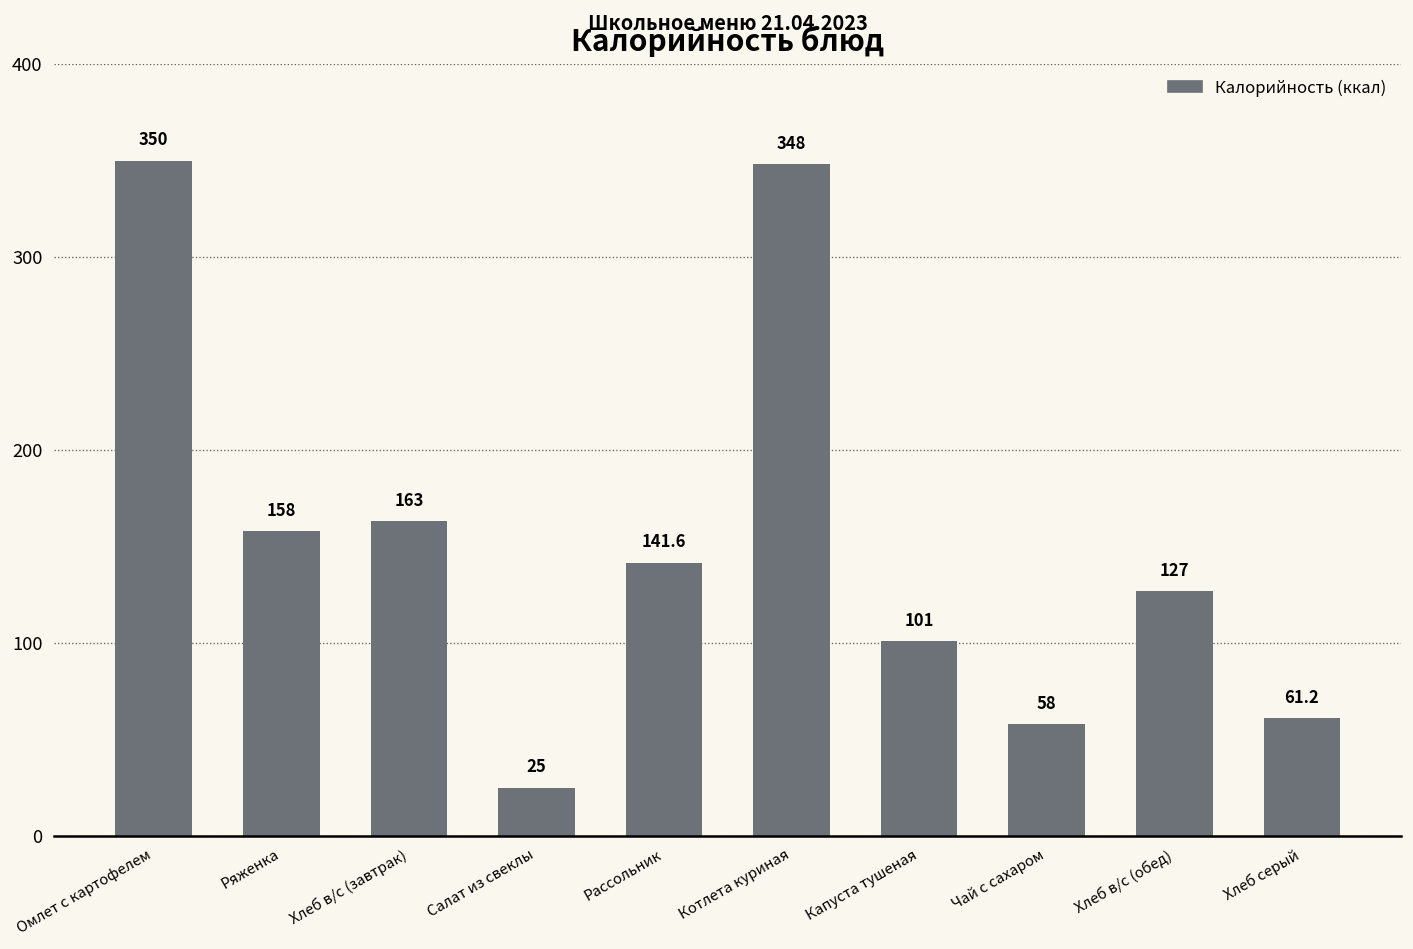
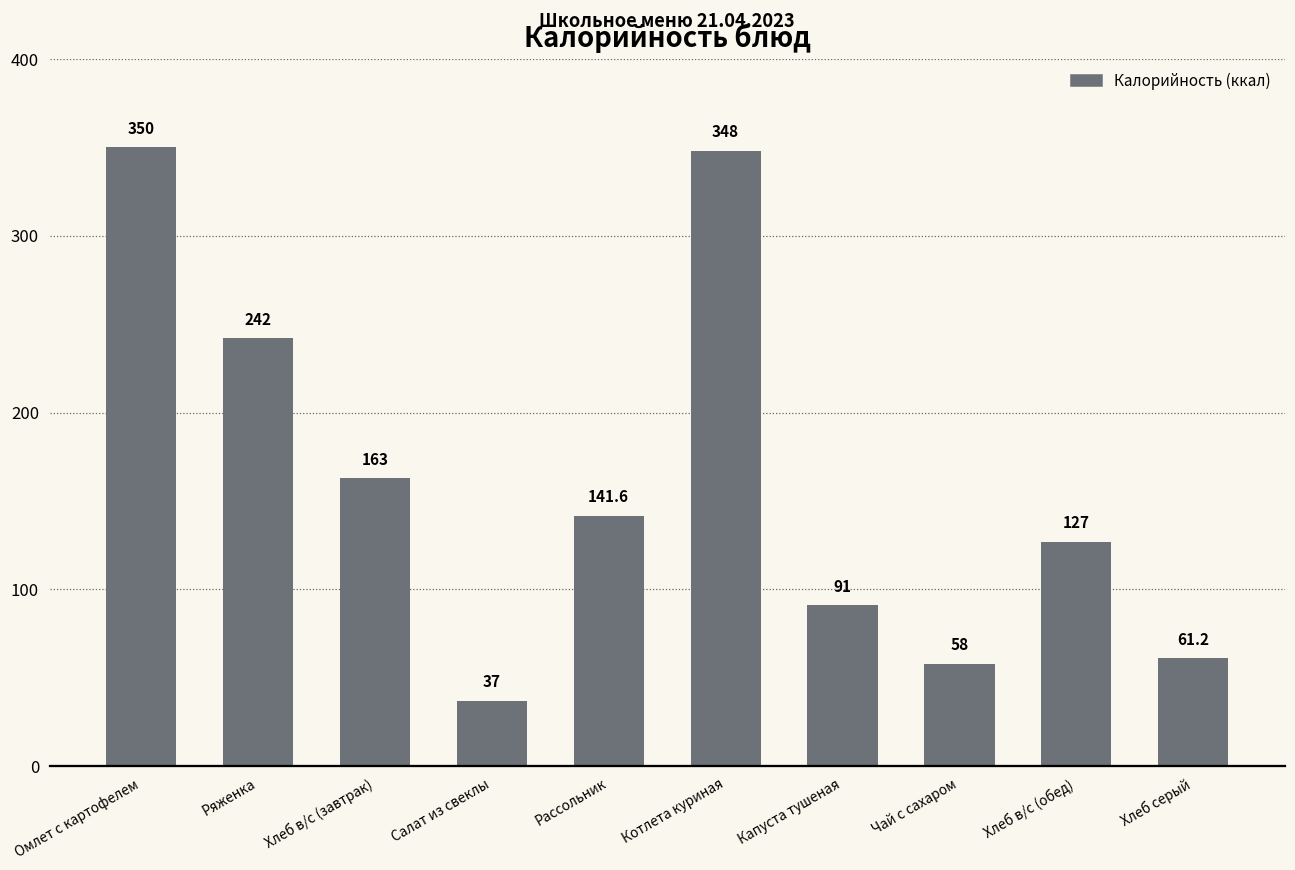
Ряженка: 158 -> 242
Салат из свеклы: 25 -> 37
Капуста тушеная: 101 -> 91
